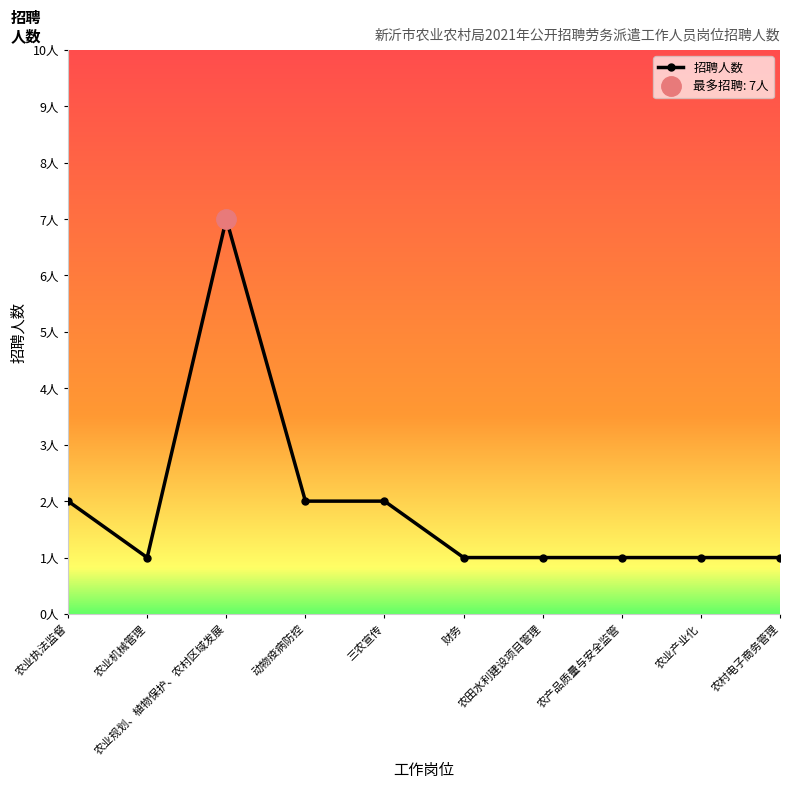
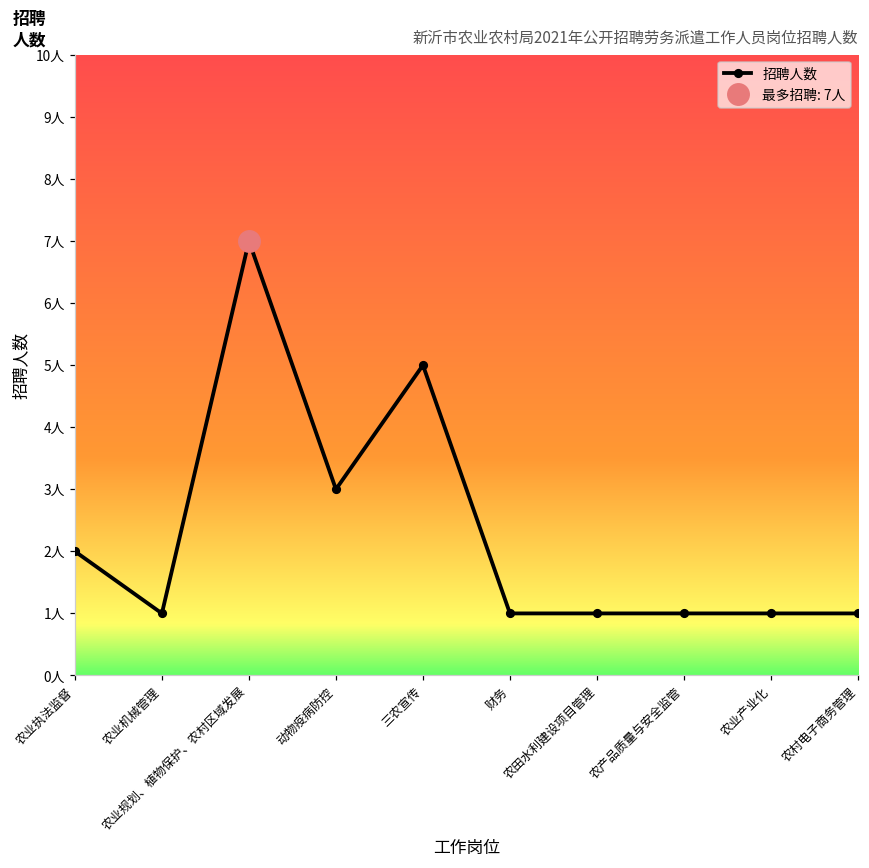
招聘人数, 动物疫病防控: 2人 -> 3人
招聘人数, 三农宣传: 2人 -> 5人
